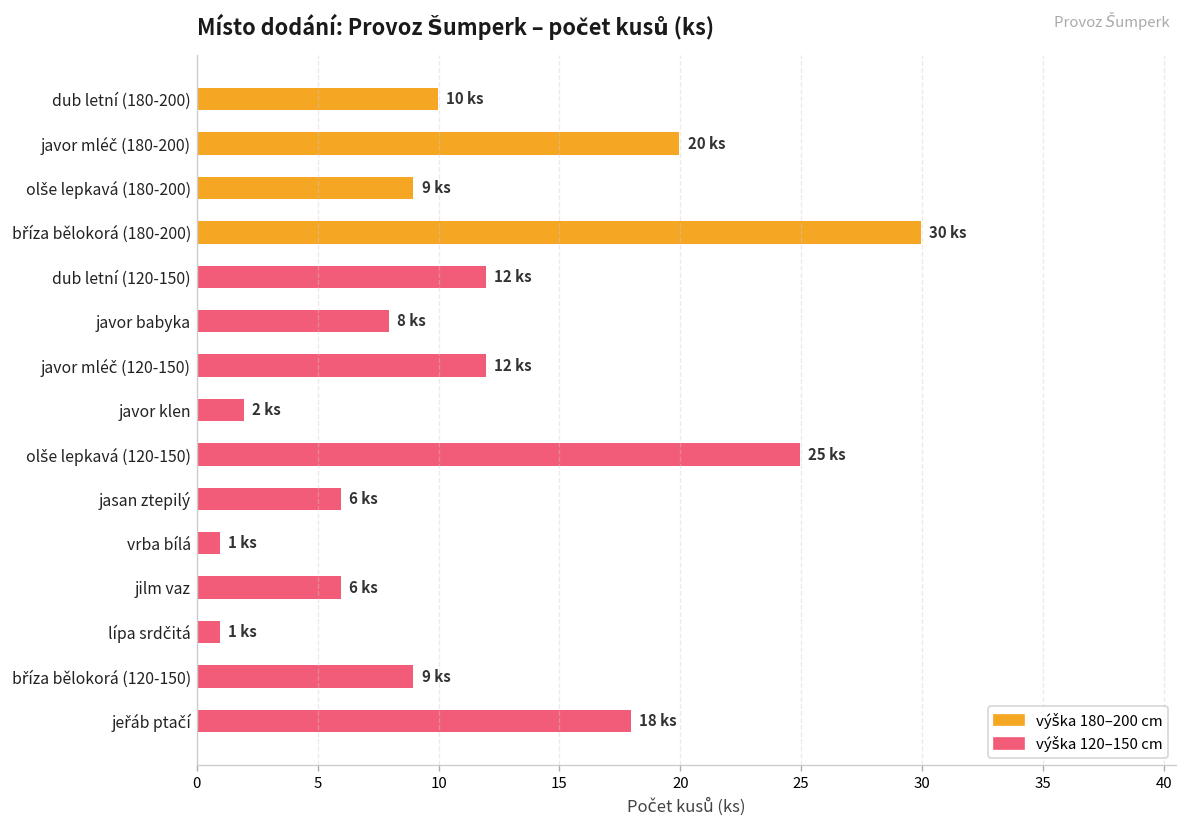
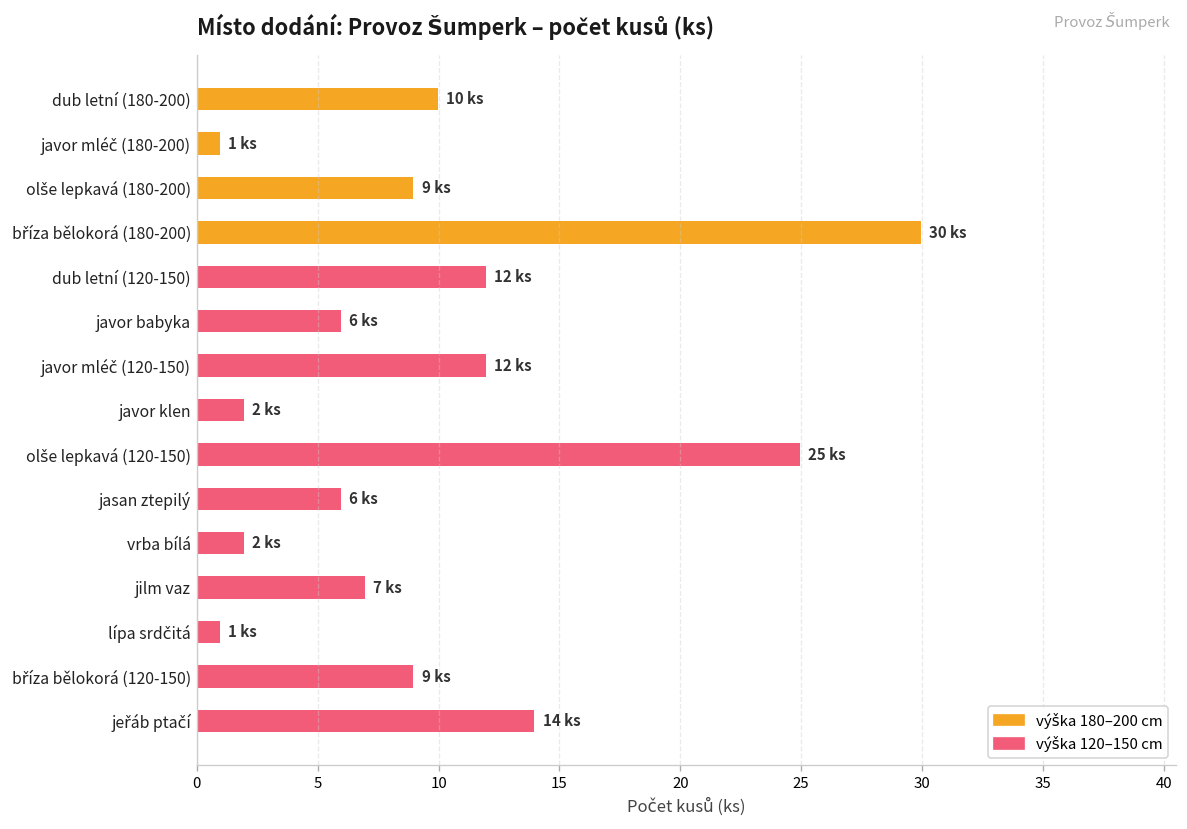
javor mléč (180-200): 20 -> 1
javor babyka: 8 -> 6
vrba bílá: 1 -> 2
jilm vaz: 6 -> 7
jeřáb ptačí: 18 -> 14
